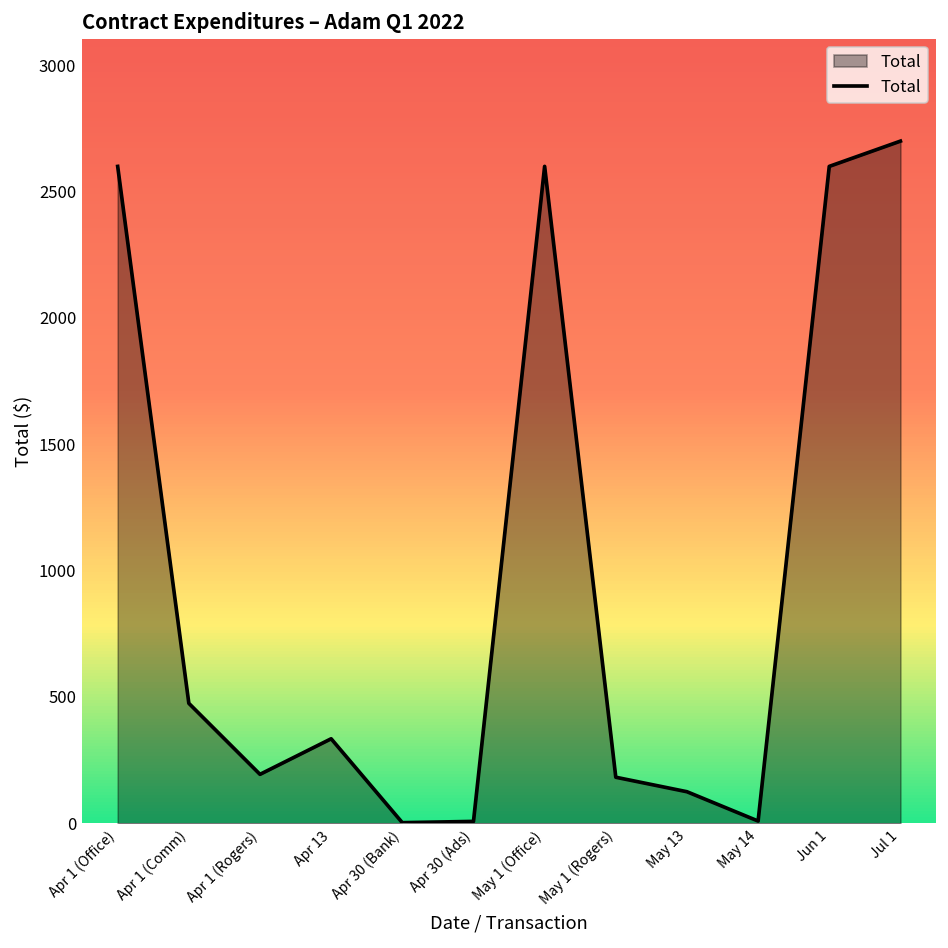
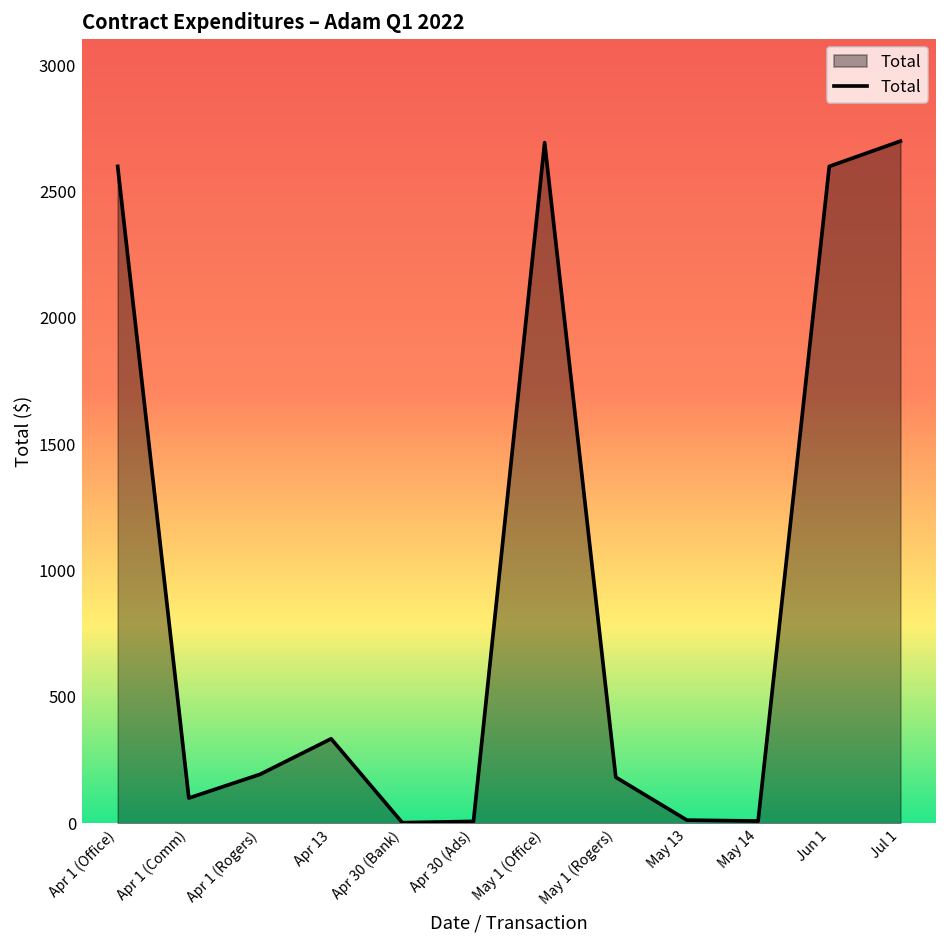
Apr 1 (Comm): 470 -> 100
May 1 (Office): 2600 -> 2690
May 13: 130 -> 10
